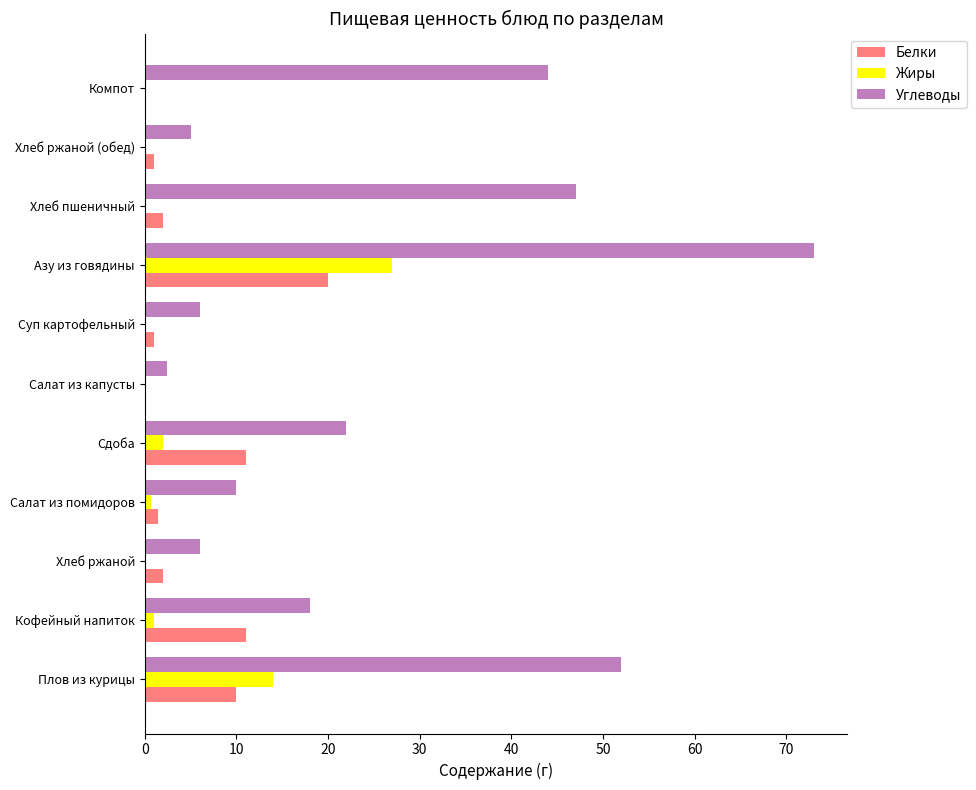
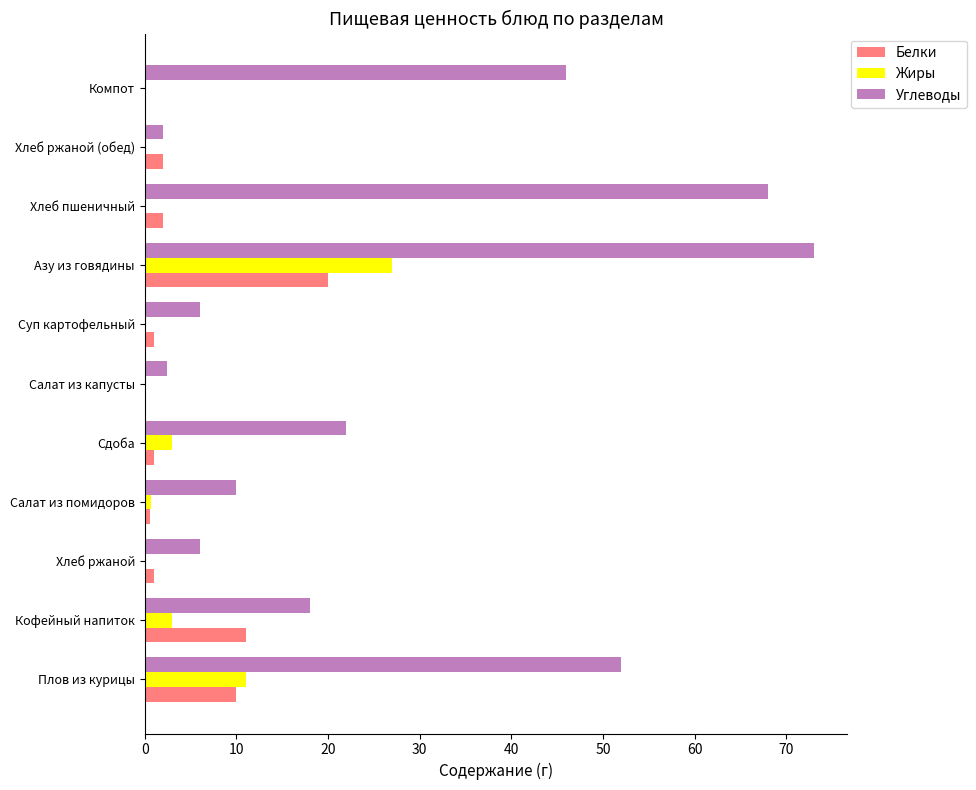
Углеводы, Компот: 44 -> 46
Углеводы, Хлеб ржаной (обед): 5 -> 2
Белки, Хлеб ржаной (обед): 1 -> 2
Углеводы, Хлеб пшеничный: 47 -> 68
Жиры, Сдоба: 2 -> 3
Белки, Сдоба: 11 -> 1
Белки, Салат из помидоров: 2 -> 1
Белки, Хлеб ржаной: 2 -> 1
Жиры, Кофейный напиток: 1 -> 3
Жиры, Плов из курицы: 14 -> 11
